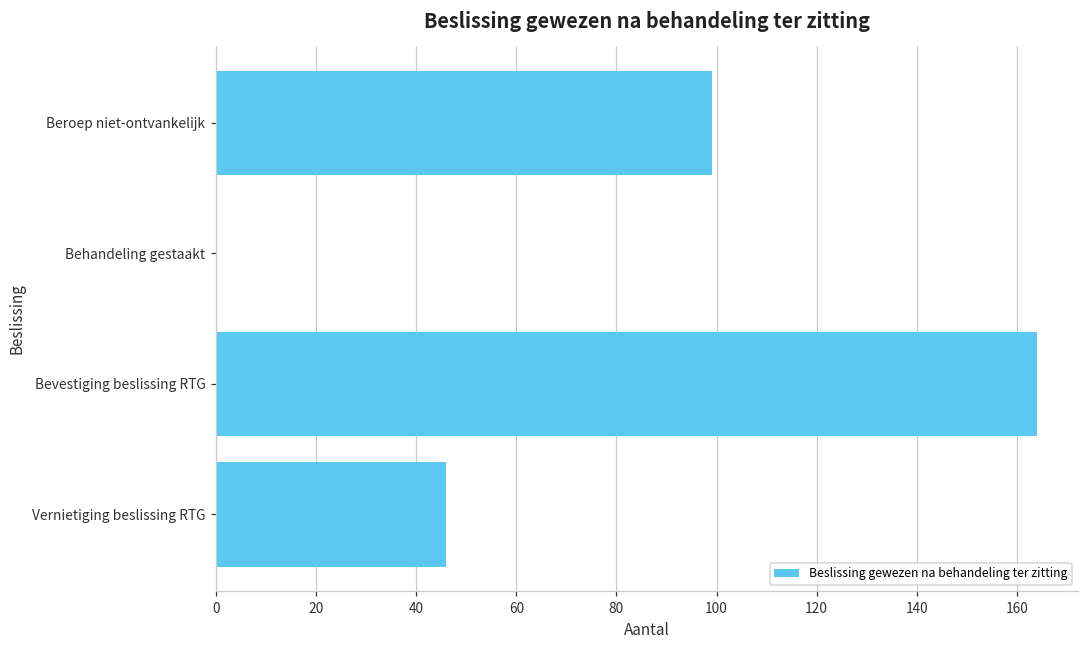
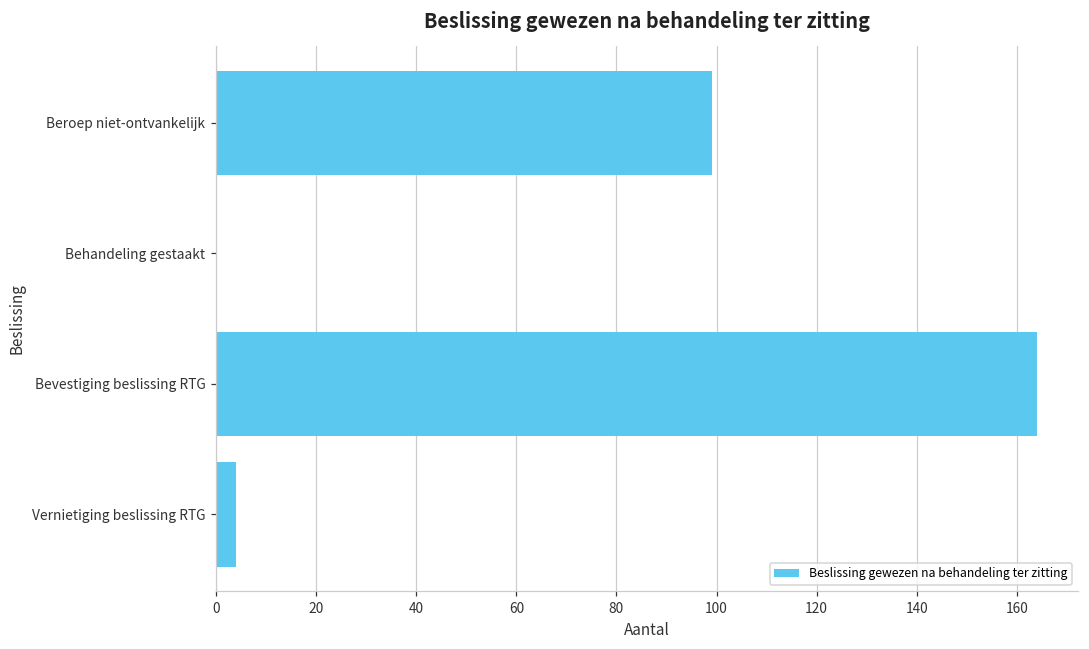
Vernietiging beslissing RTG: 46 -> 4
